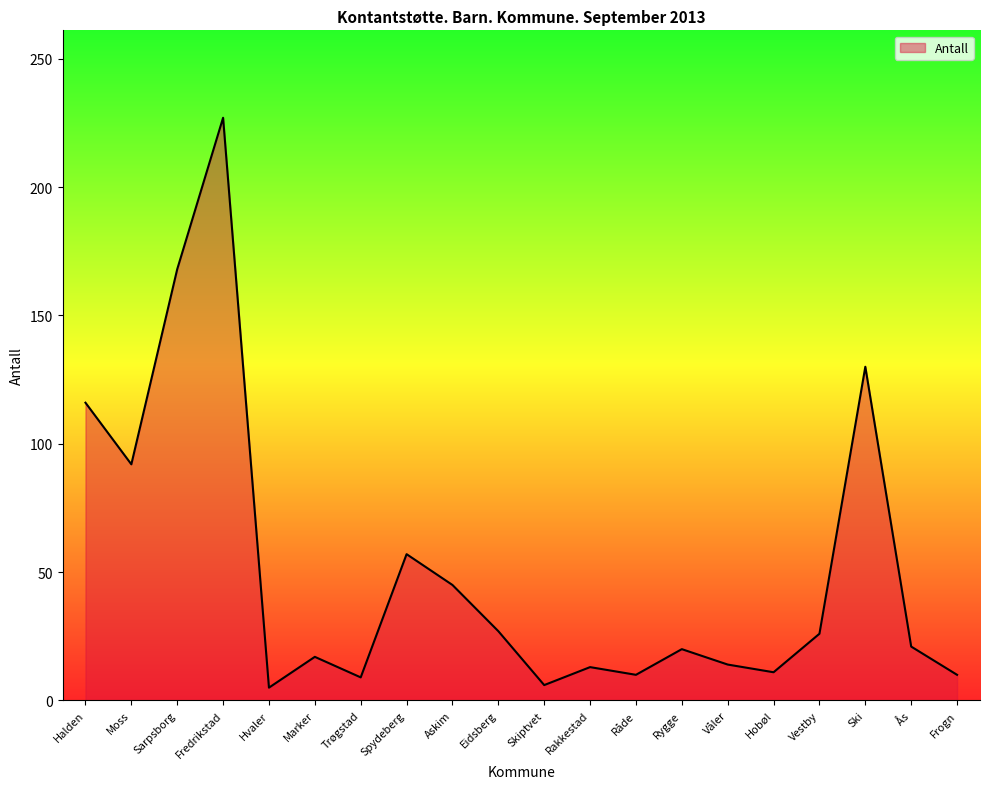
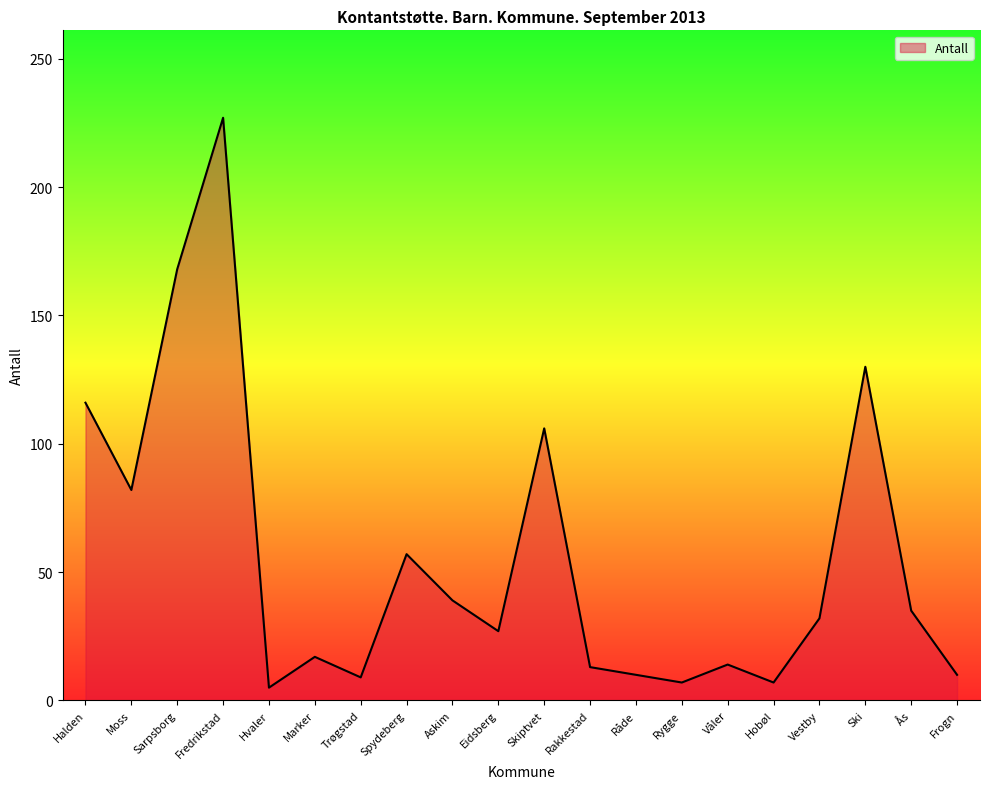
Moss: 92 -> 82
Askim: 45 -> 39
Skiptvet: 6 -> 106
Rygge: 20 -> 7
Hobøl: 11 -> 7
Vestby: 26 -> 32
Ås: 21 -> 35
